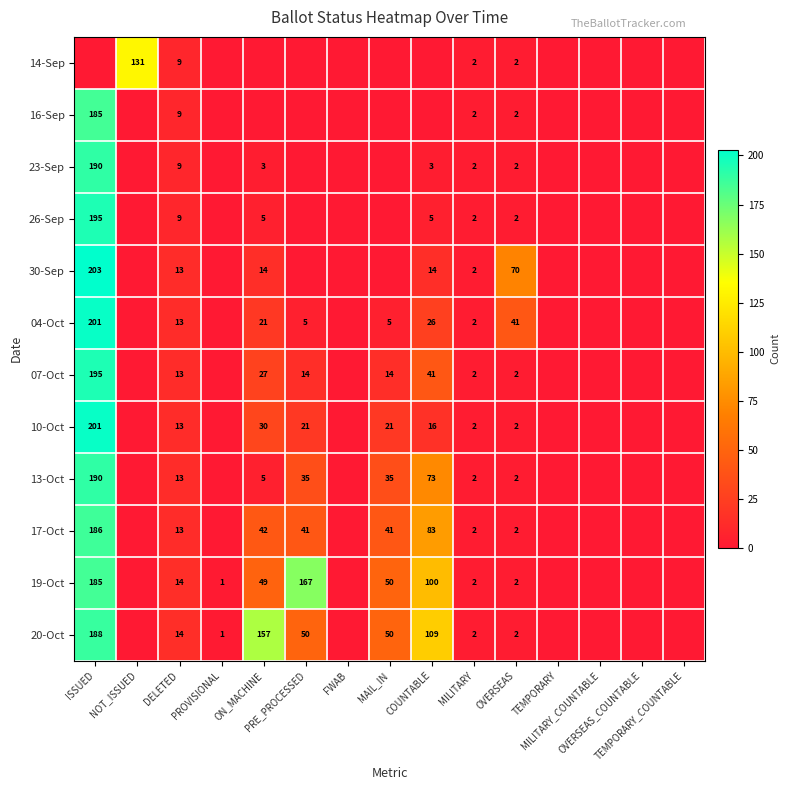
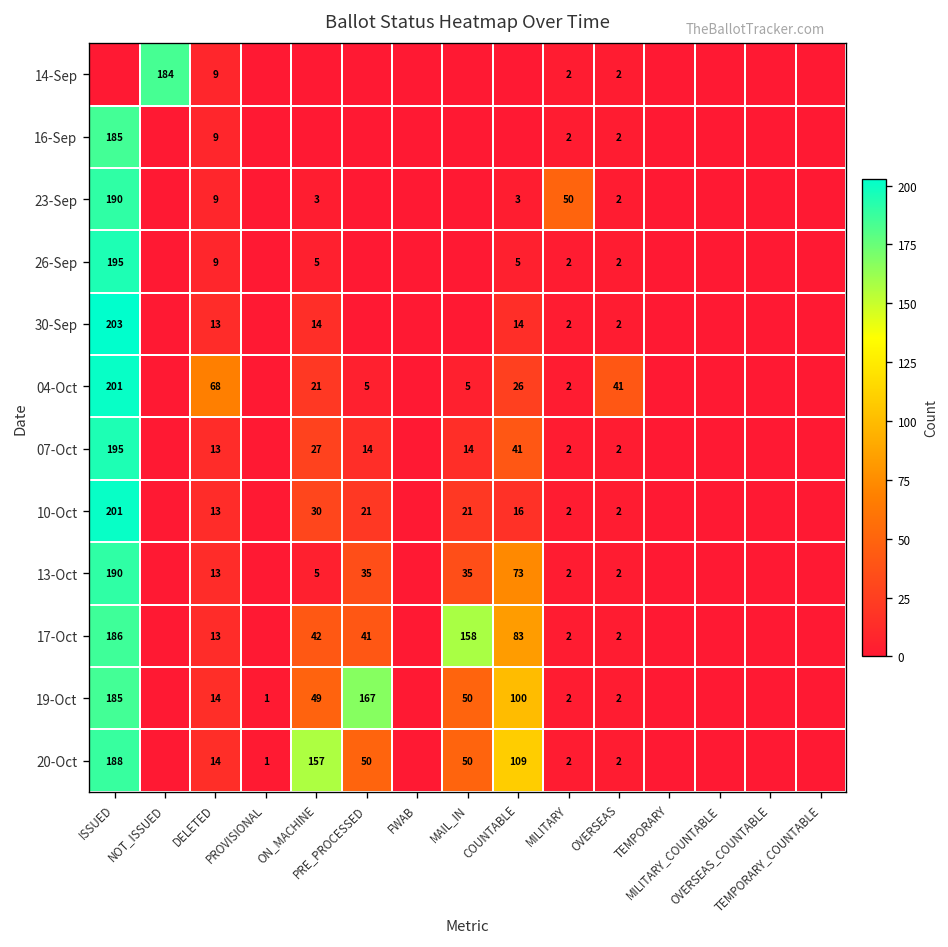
14-Sep, NOT_ISSUED: 131 -> 184
23-Sep, MILITARY: 2 -> 50
30-Sep, OVERSEAS: 70 -> 2
04-Oct, DELETED: 13 -> 68
17-Oct, MAIL_IN: 41 -> 158
